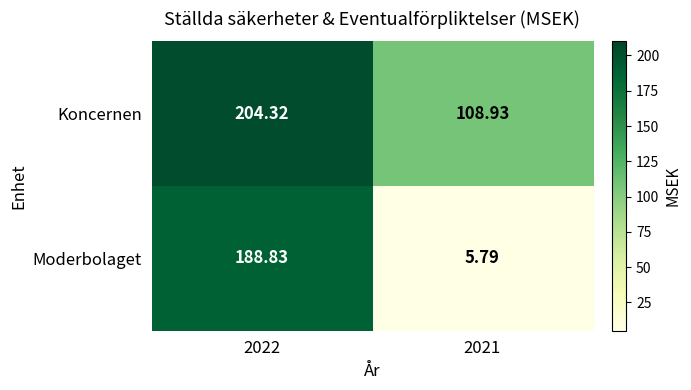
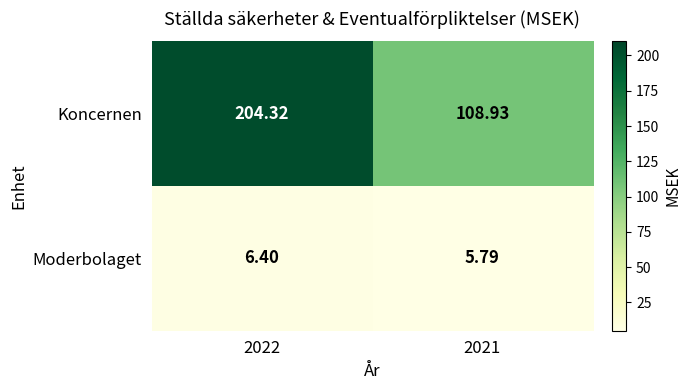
Moderbolaget, 2022: 188.83 -> 6.40
